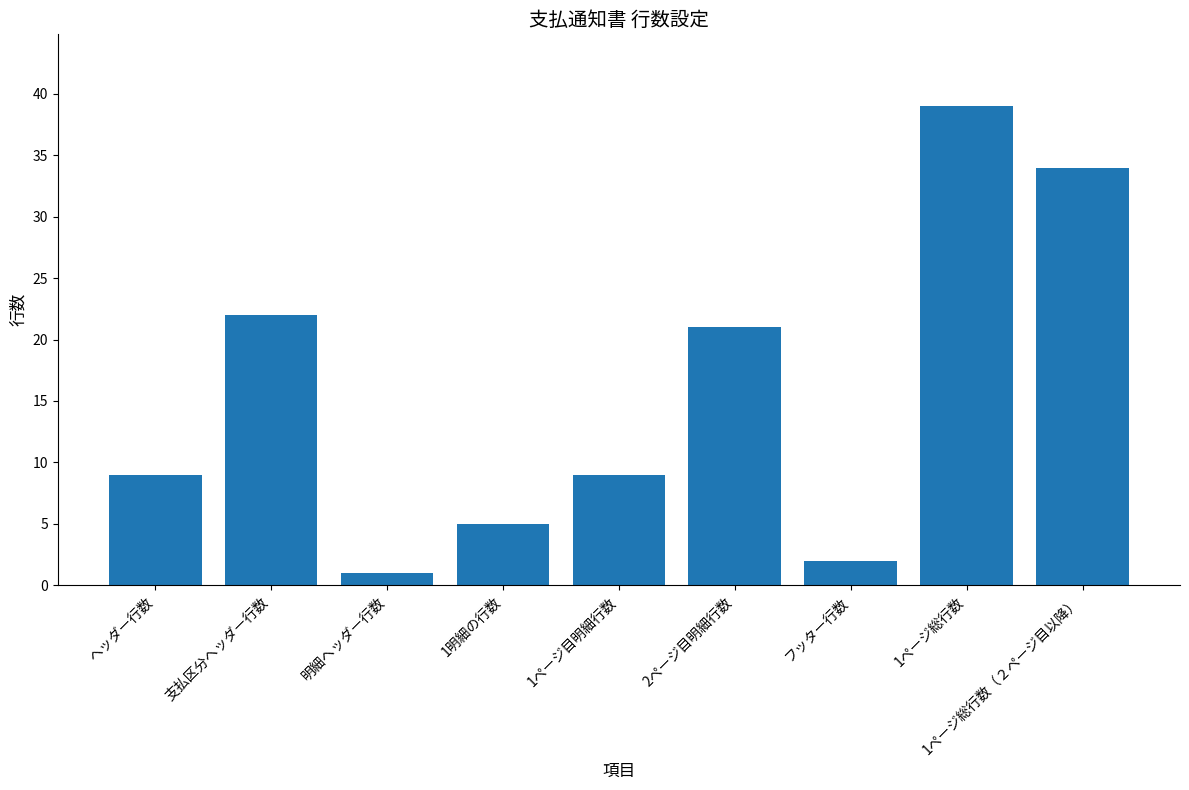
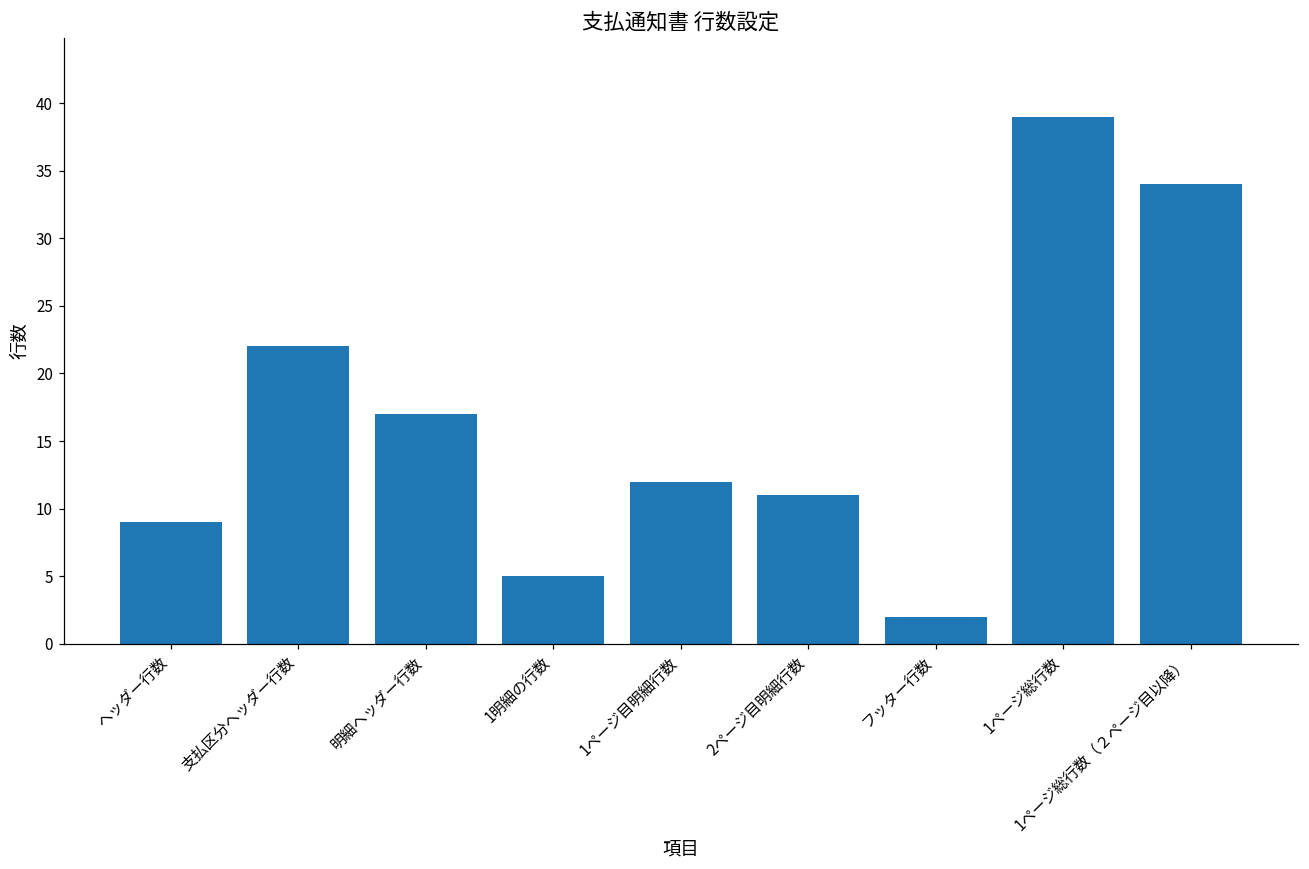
明細ヘッダー行数: 1 -> 17
1ページ目明細行数: 9 -> 12
2ページ目明細行数: 21 -> 11
